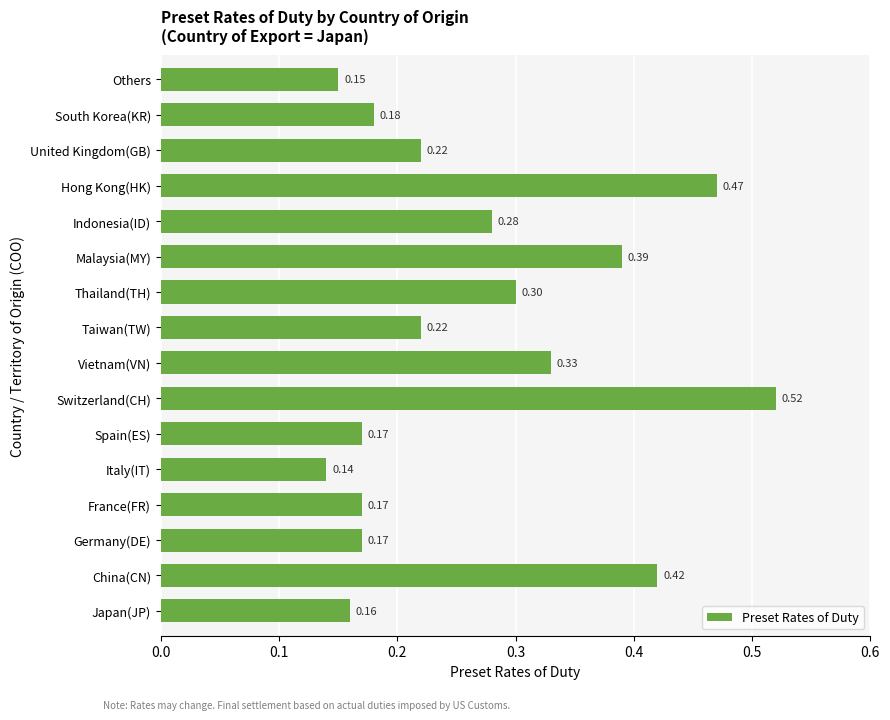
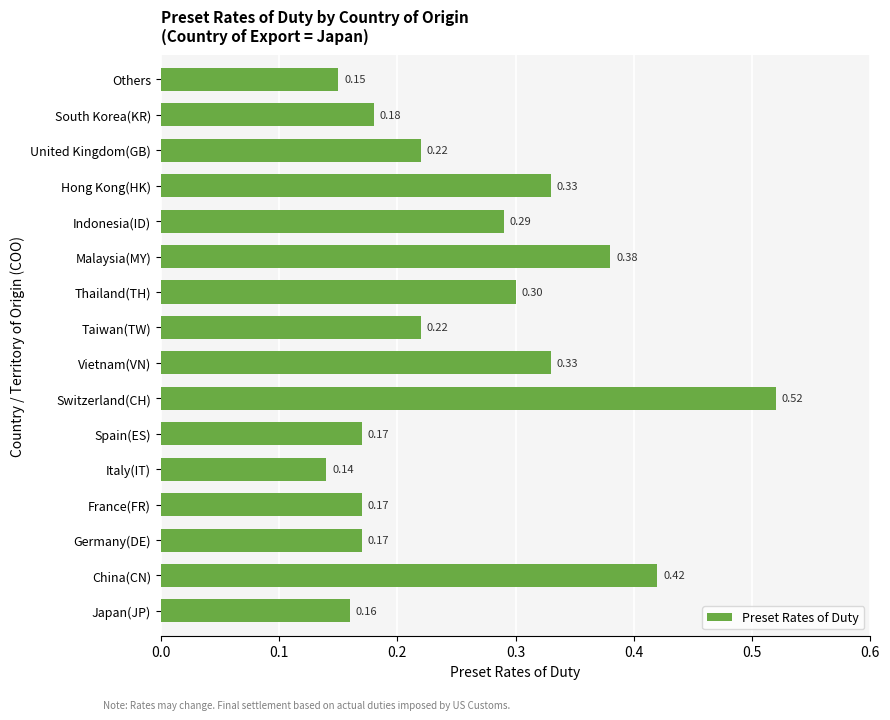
Hong Kong(HK): 0.47 -> 0.33
Indonesia(ID): 0.28 -> 0.29
Malaysia(MY): 0.39 -> 0.38
